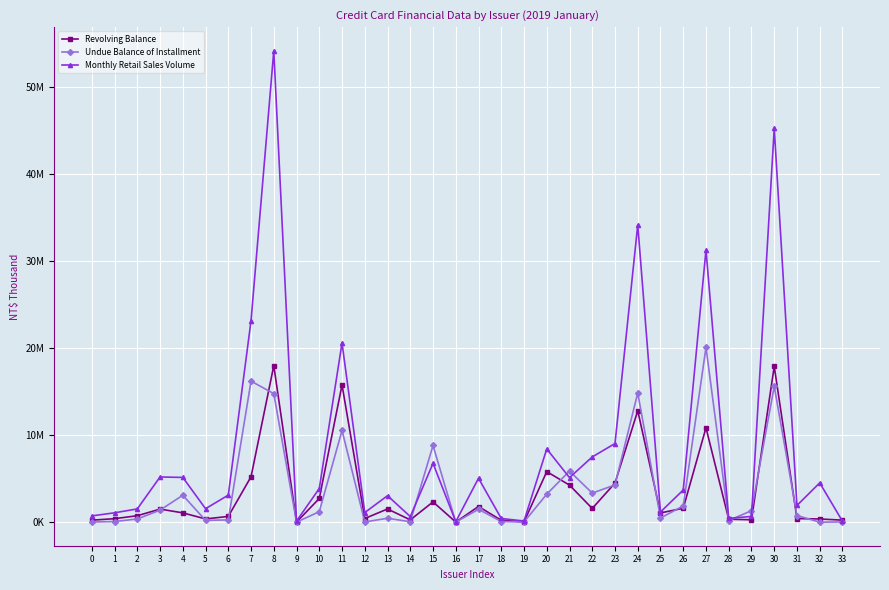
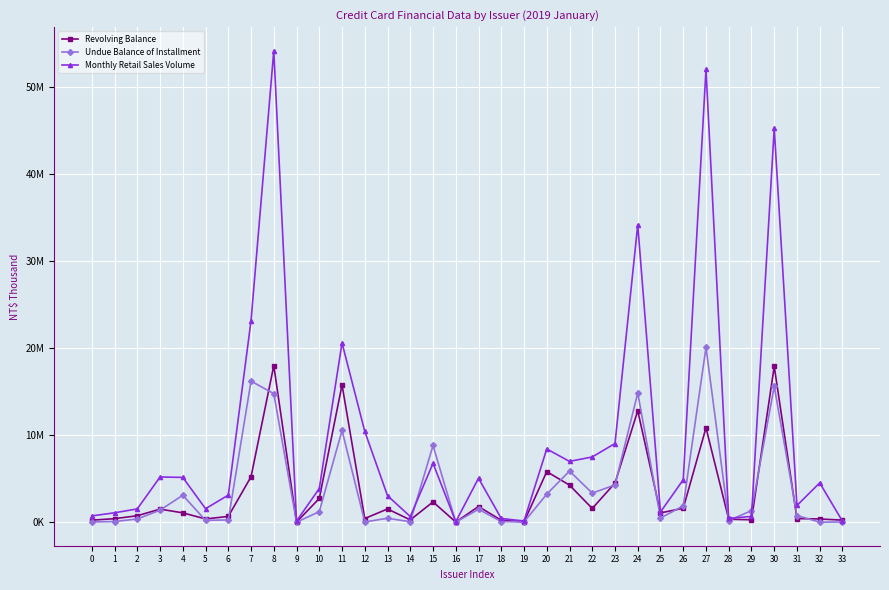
Monthly Retail Sales Volume, 12: 1000000 -> 10000000
Monthly Retail Sales Volume, 21: 5000000 -> 7000000
Monthly Retail Sales Volume, 26: 4000000 -> 5000000
Monthly Retail Sales Volume, 27: 31000000 -> 52000000
